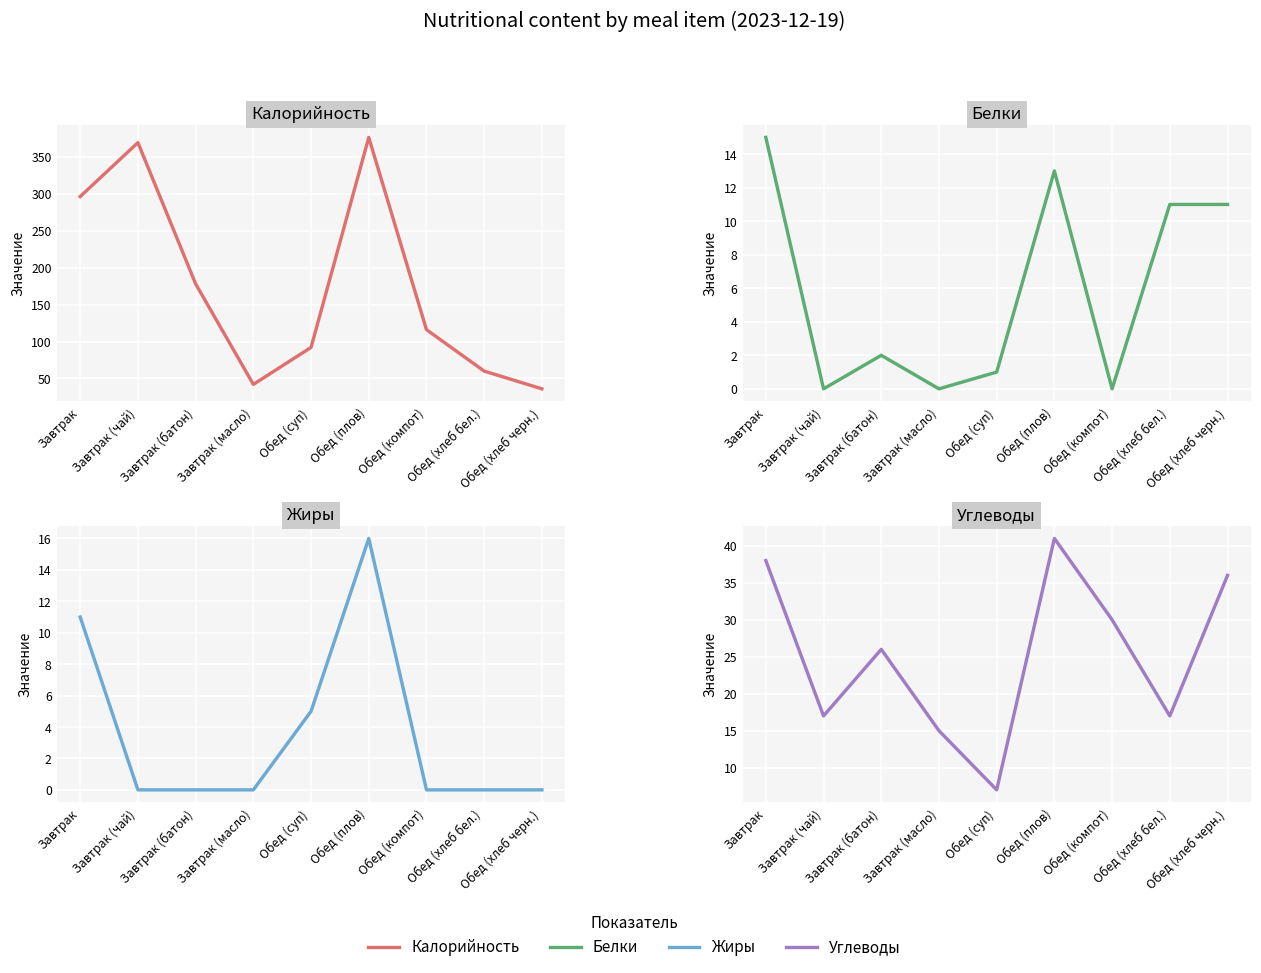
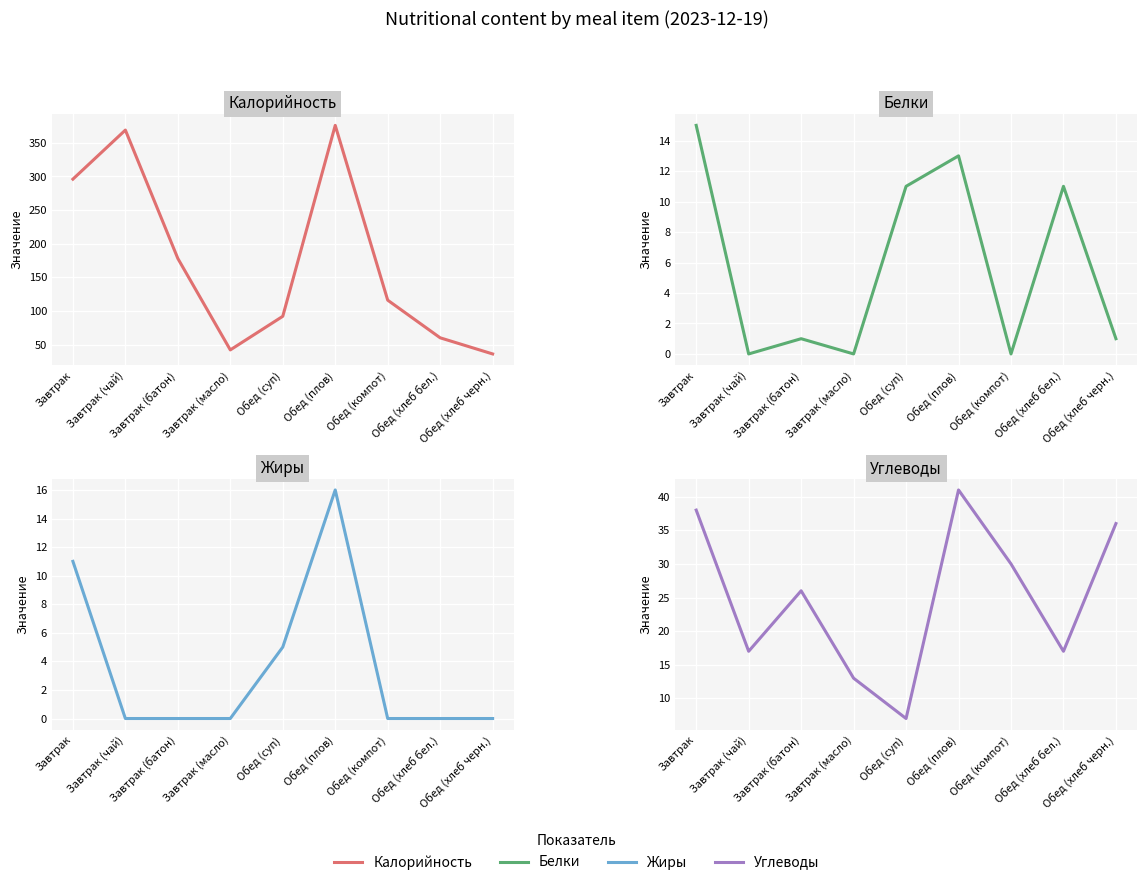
Белки, Завтрак (батон): 2 -> 1
Белки, Обед (суп): 1 -> 11
Белки, Обед (хлеб черн.): 11 -> 1
Углеводы, Завтрак (масло): 15 -> 13
